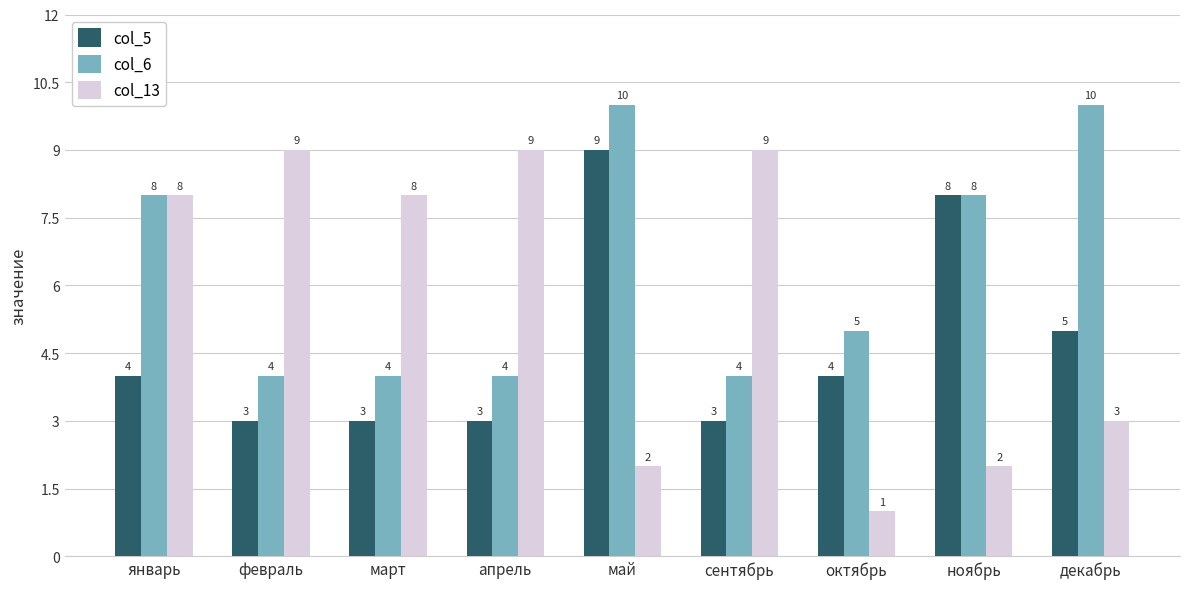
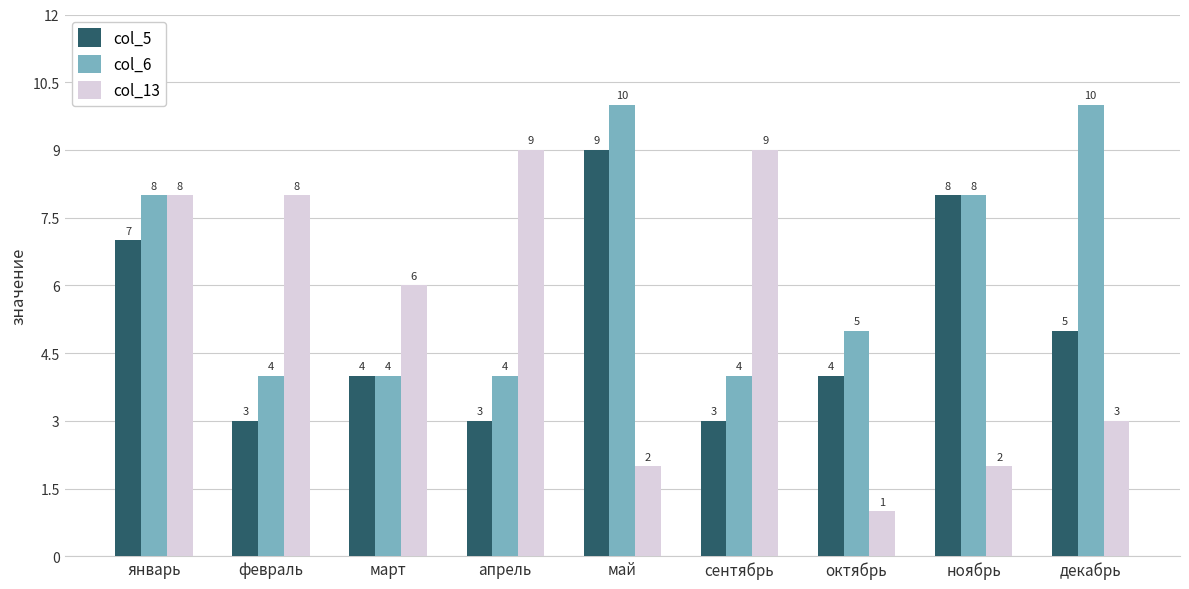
col_5, январь: 4 -> 7
col_13, февраль: 9 -> 8
col_5, март: 3 -> 4
col_13, март: 8 -> 6
